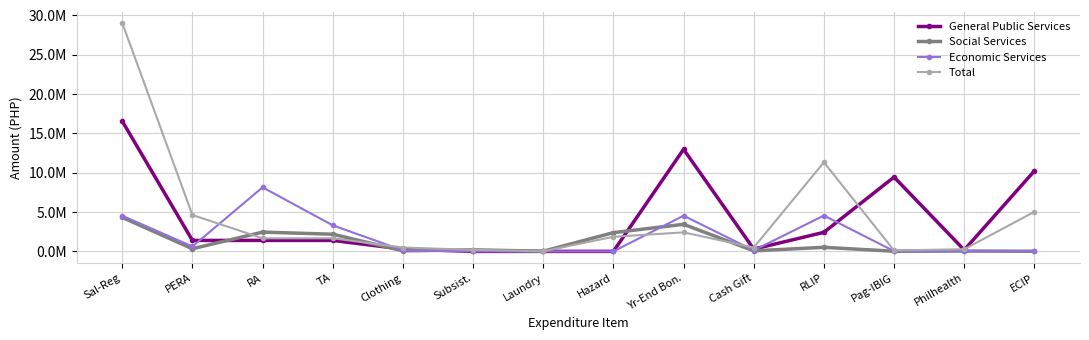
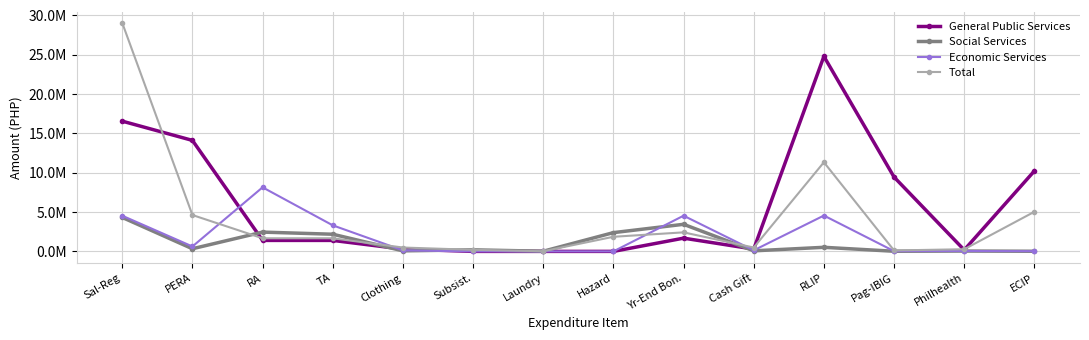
General Public Services, PERA: 1000000 -> 14000000
General Public Services, Yr-End Bon.: 13000000 -> 2000000
General Public Services, RLIP: 2000000 -> 25000000
